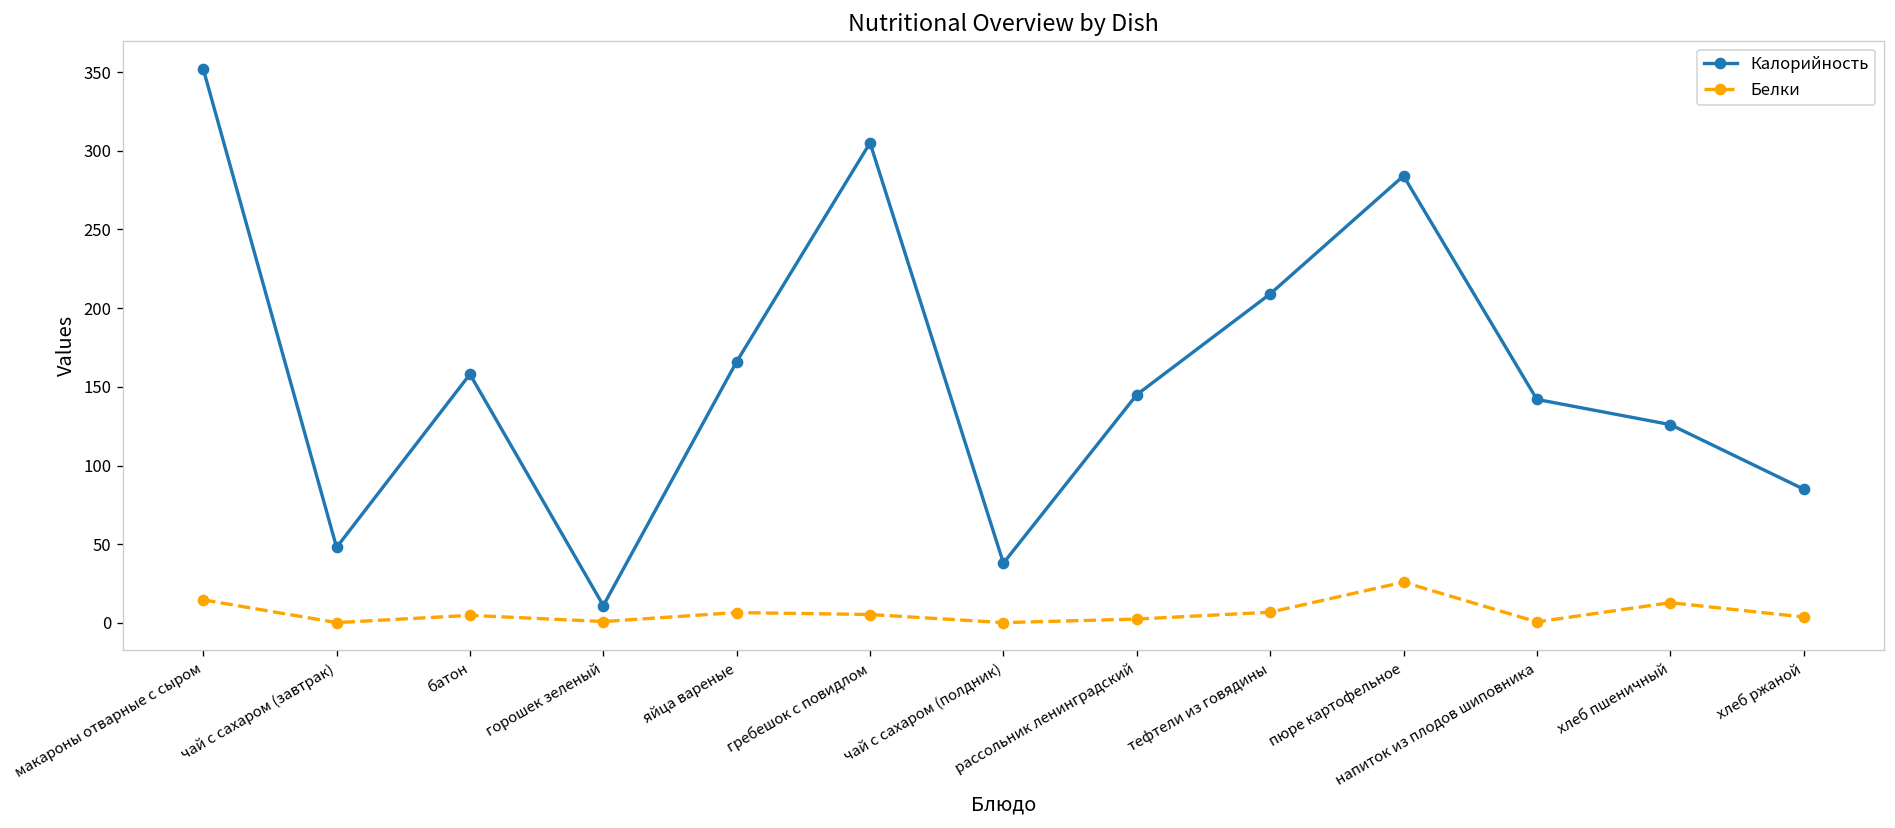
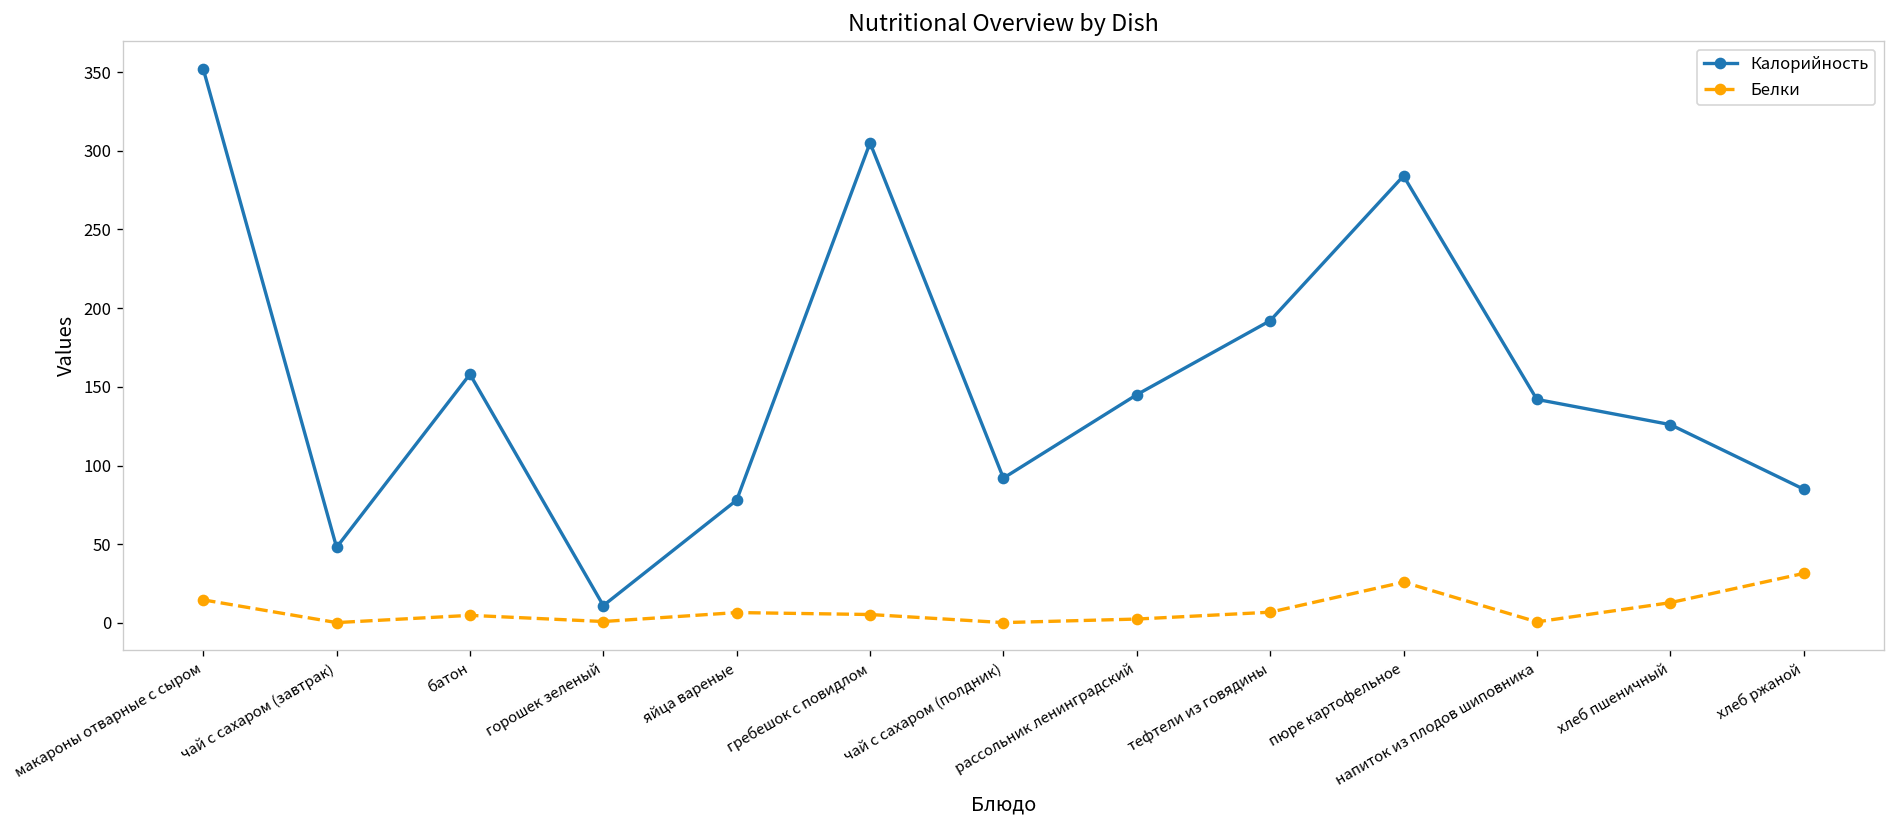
Калорийность, яйца вареные: 166 -> 78
Калорийность, чай с сахаром (полдник): 38 -> 92
Калорийность, тефтели из говядины: 209 -> 192
Белки, хлеб ржаной: 4 -> 31
